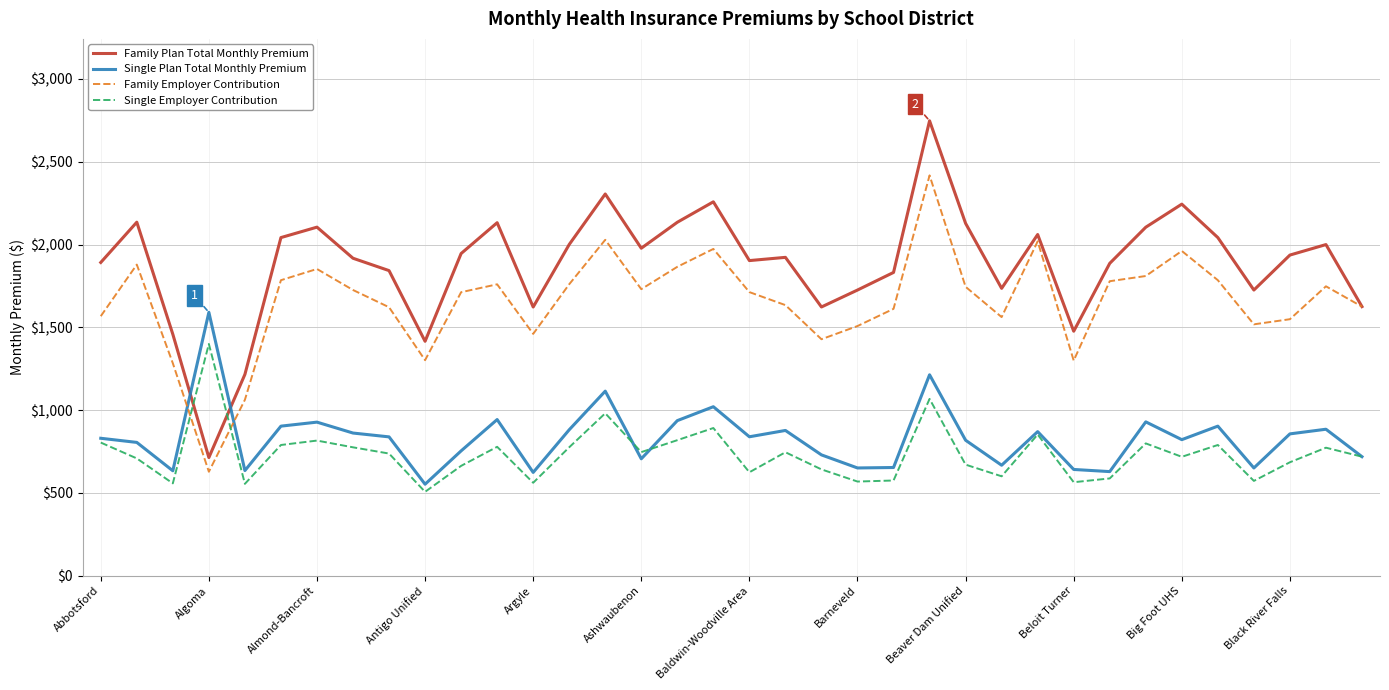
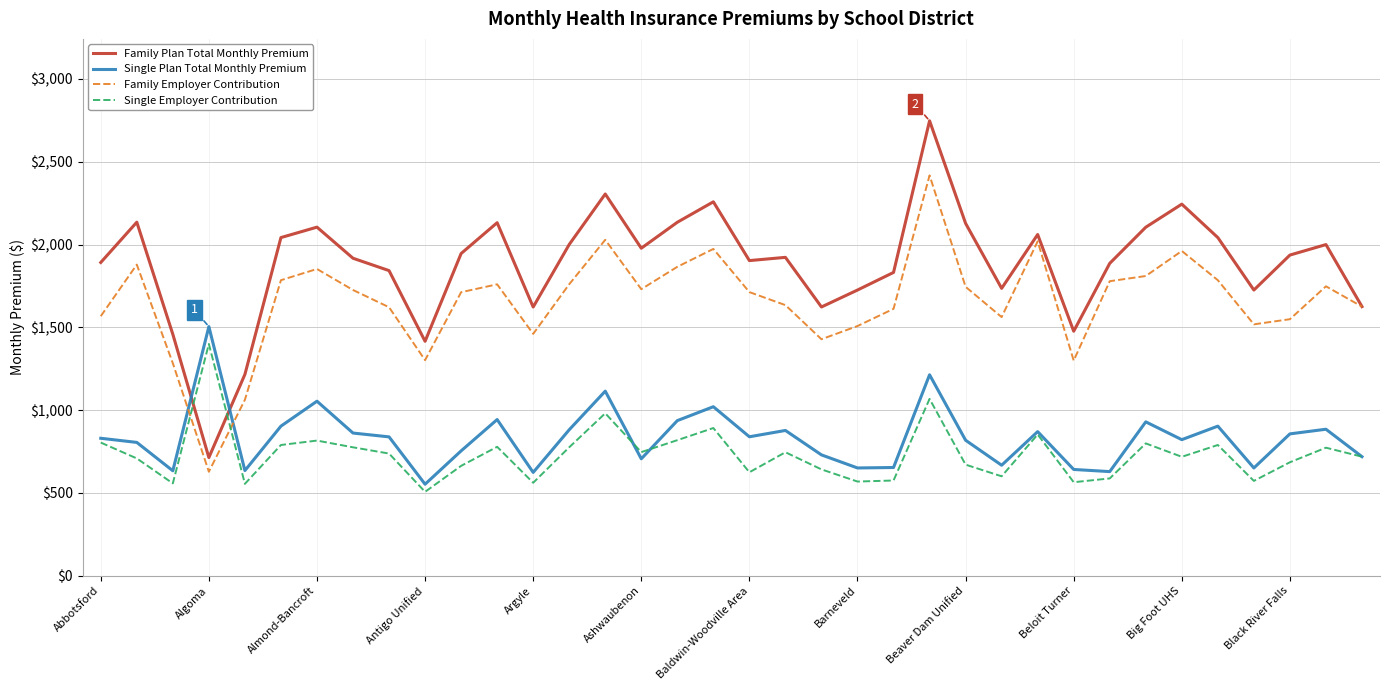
Single Plan Total Monthly Premium, Algoma: $1,590 -> $1,500
Single Plan Total Monthly Premium, Almond-Bancroft: $930 -> $1,050
